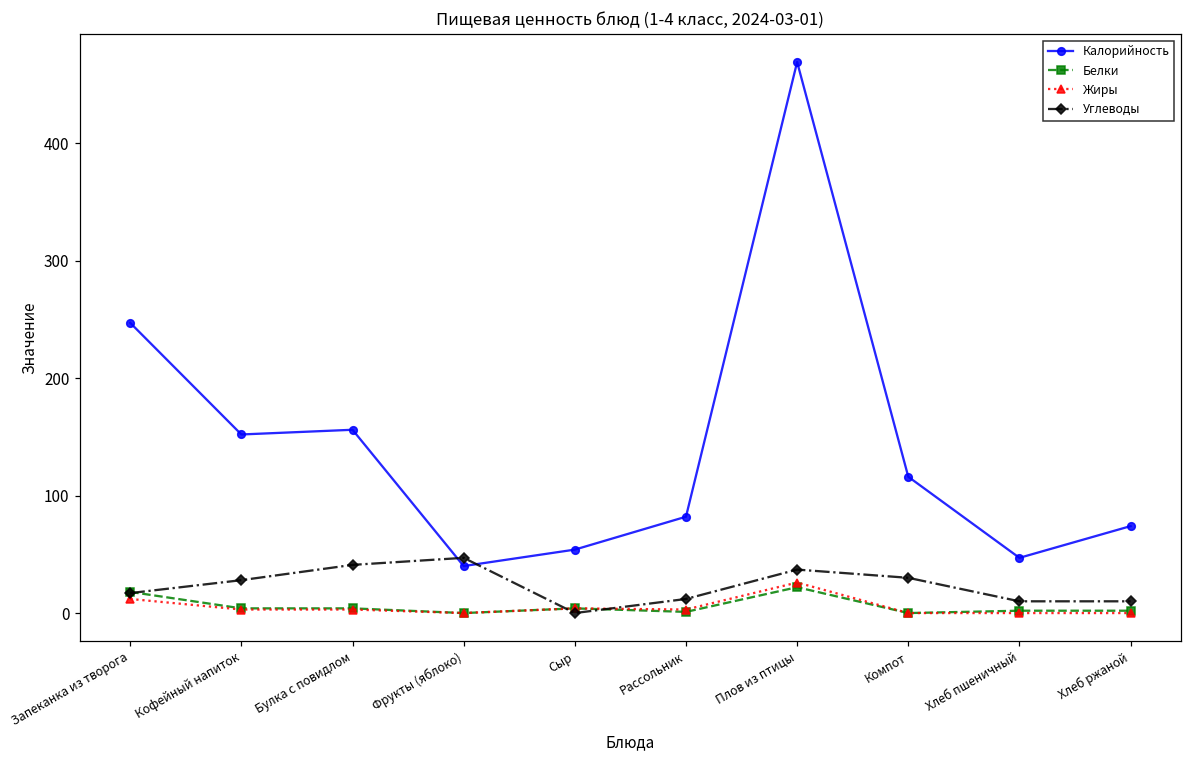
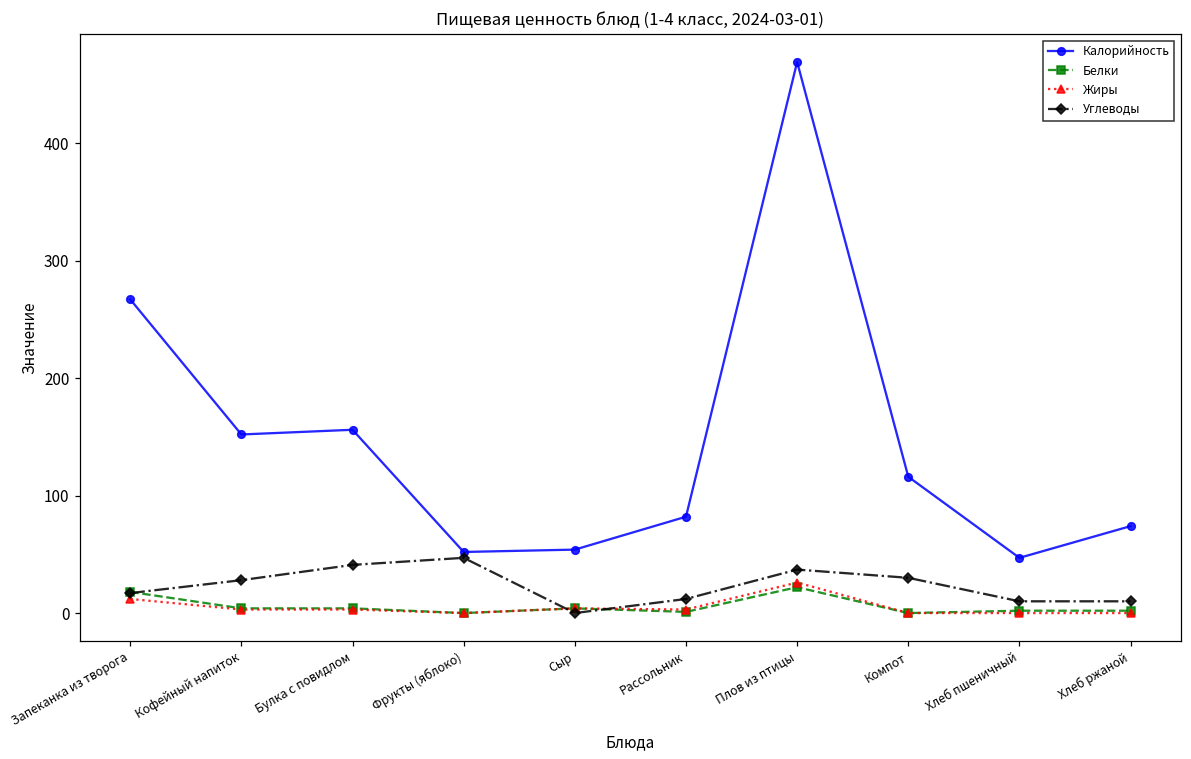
Калорийность, Запеканка из творога: 247 -> 267
Калорийность, Фрукты (яблоко): 40 -> 52
